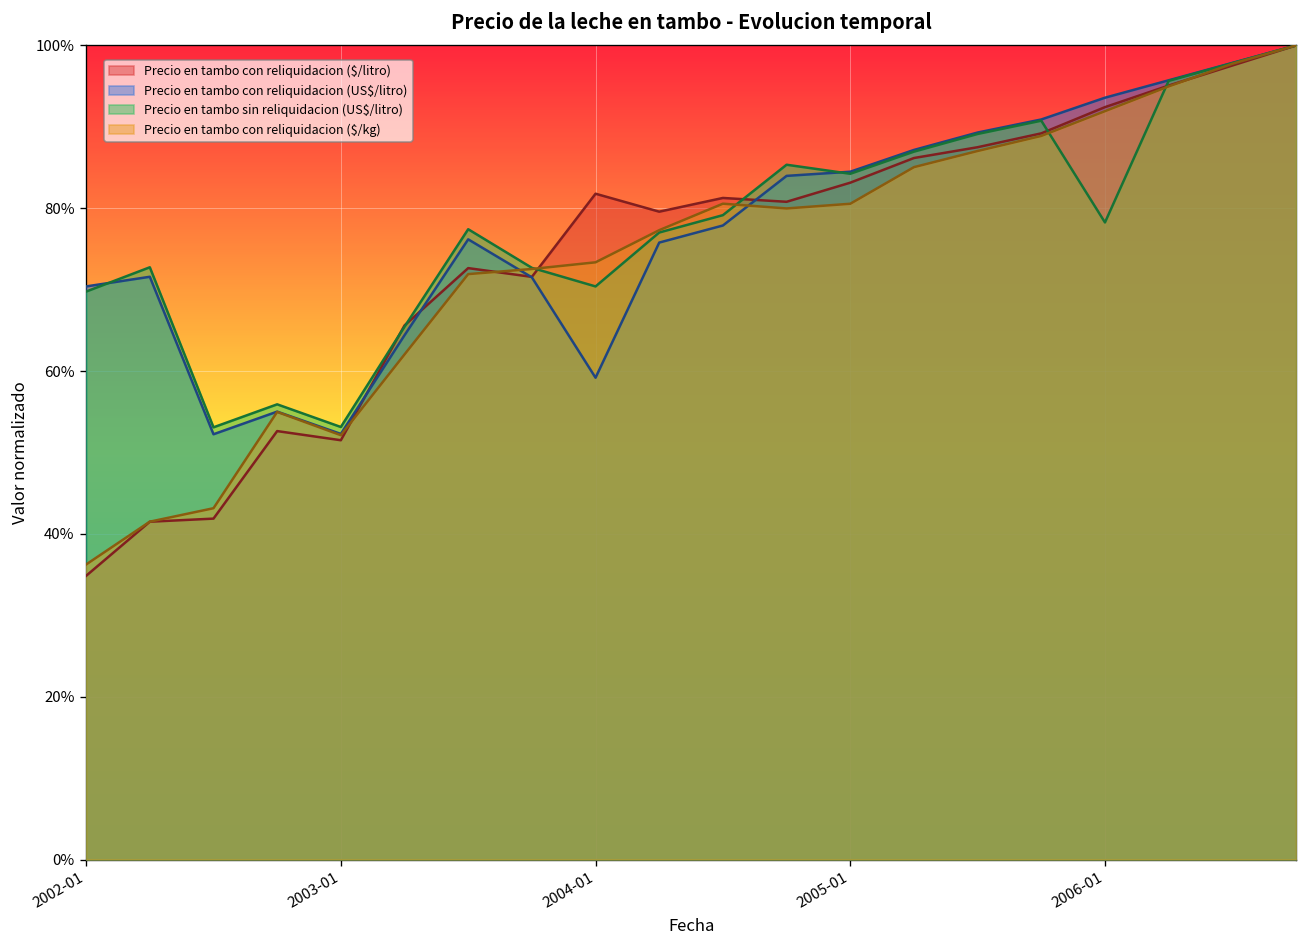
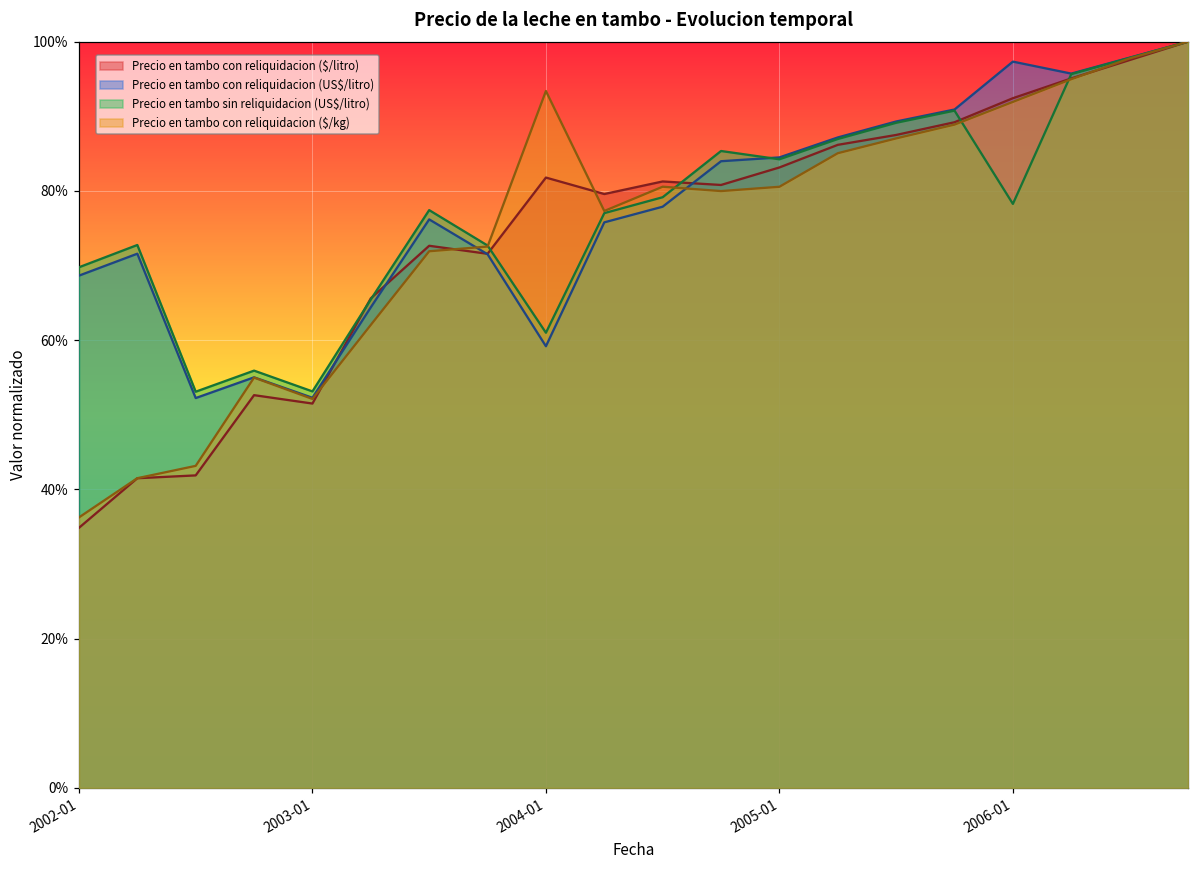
Precio en tambo con reliquidacion (US$/litro), 2002-01: 70% -> 69%
Precio en tambo sin reliquidacion (US$/litro), 2004-01: 70% -> 61%
Precio en tambo con reliquidacion ($/kg), 2004-01: 73% -> 93%
Precio en tambo con reliquidacion (US$/litro), 2006-01: 94% -> 97%
